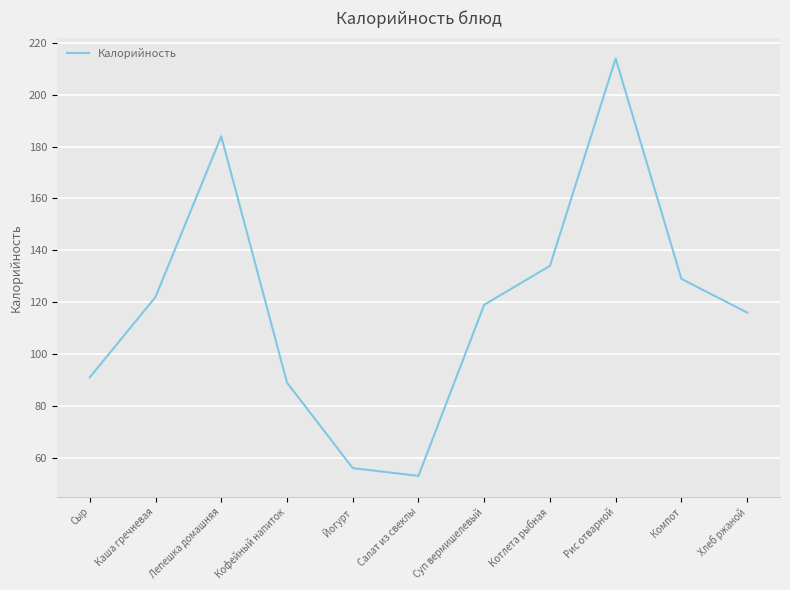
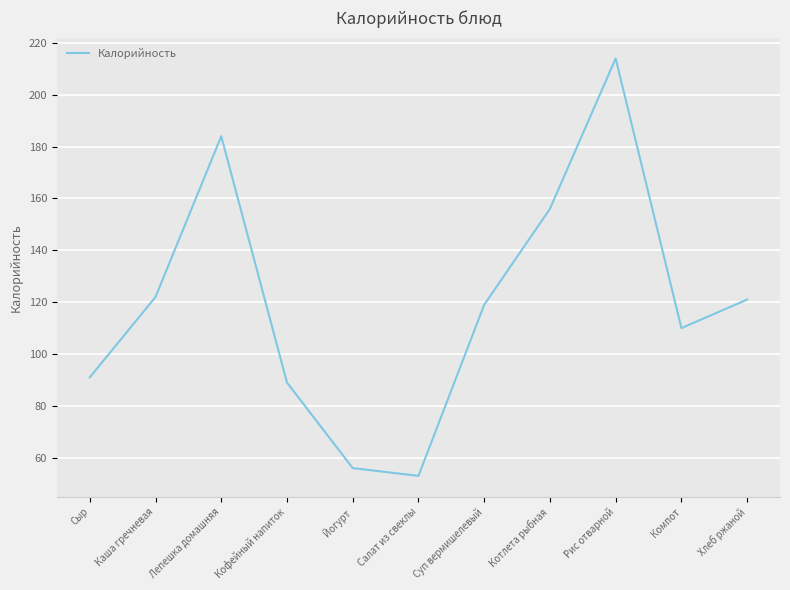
Котлета рыбная: 134 -> 156
Компот: 129 -> 110
Хлеб ржаной: 116 -> 121
